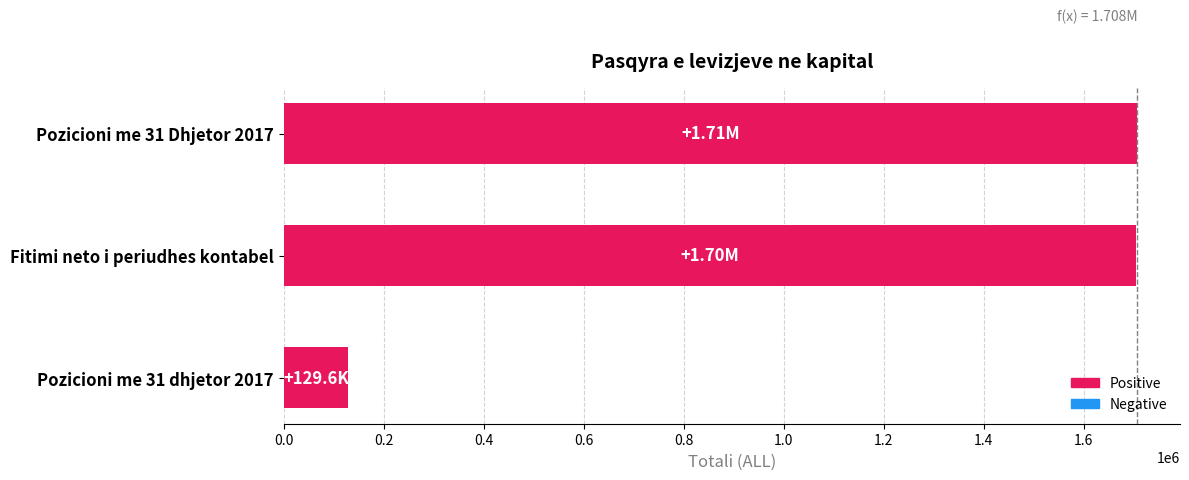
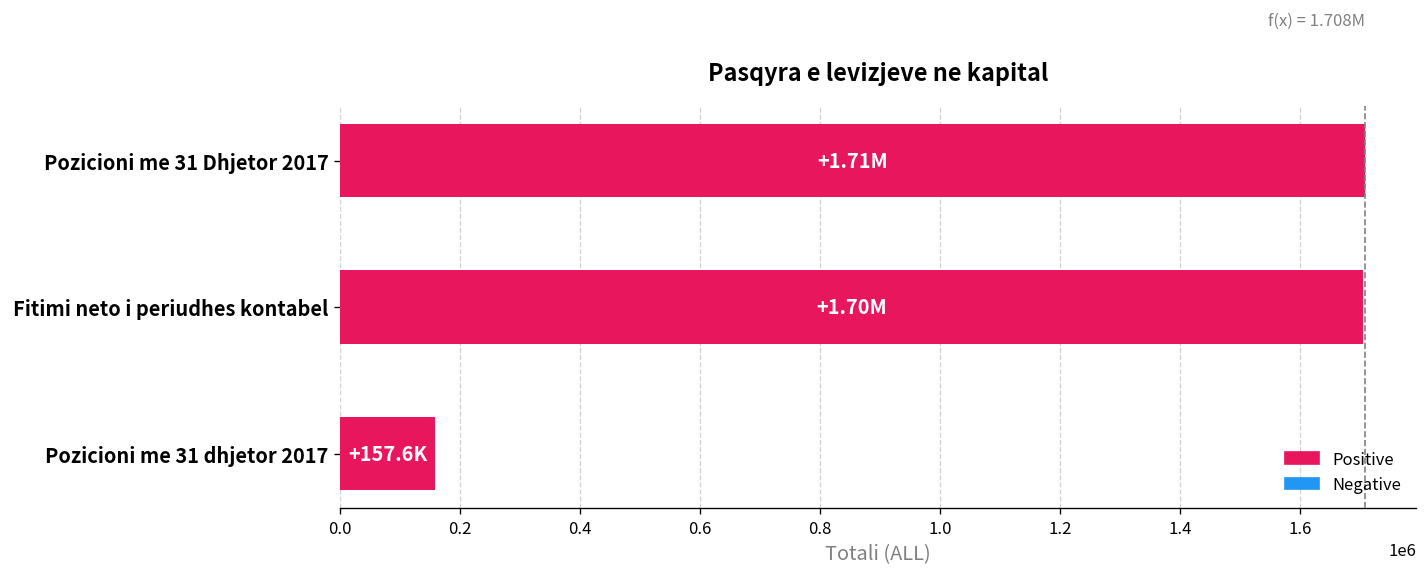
Pozicioni me 31 dhjetor 2017: +129.6K -> +157.6K
